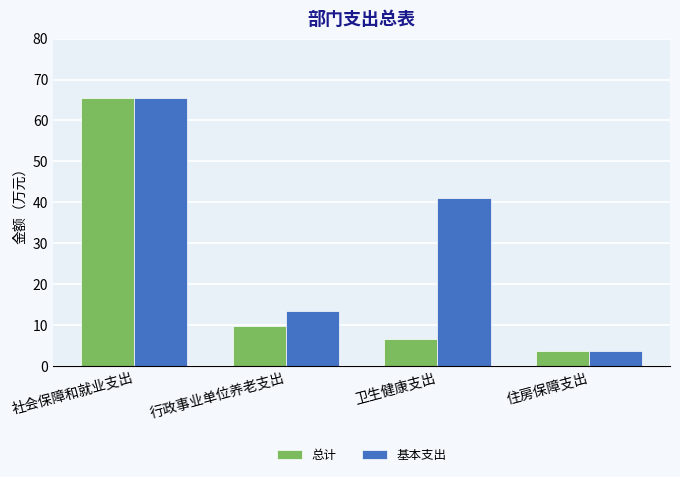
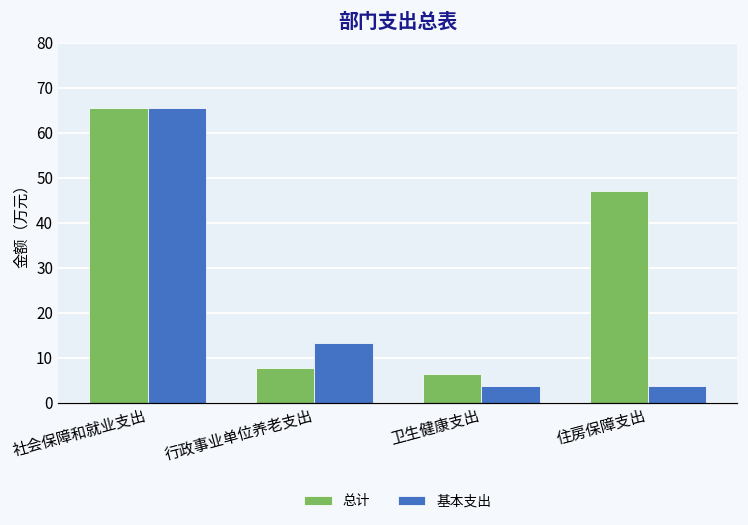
总计, 行政事业单位养老支出: 10 -> 8
基本支出, 卫生健康支出: 41 -> 4
总计, 住房保障支出: 4 -> 47
